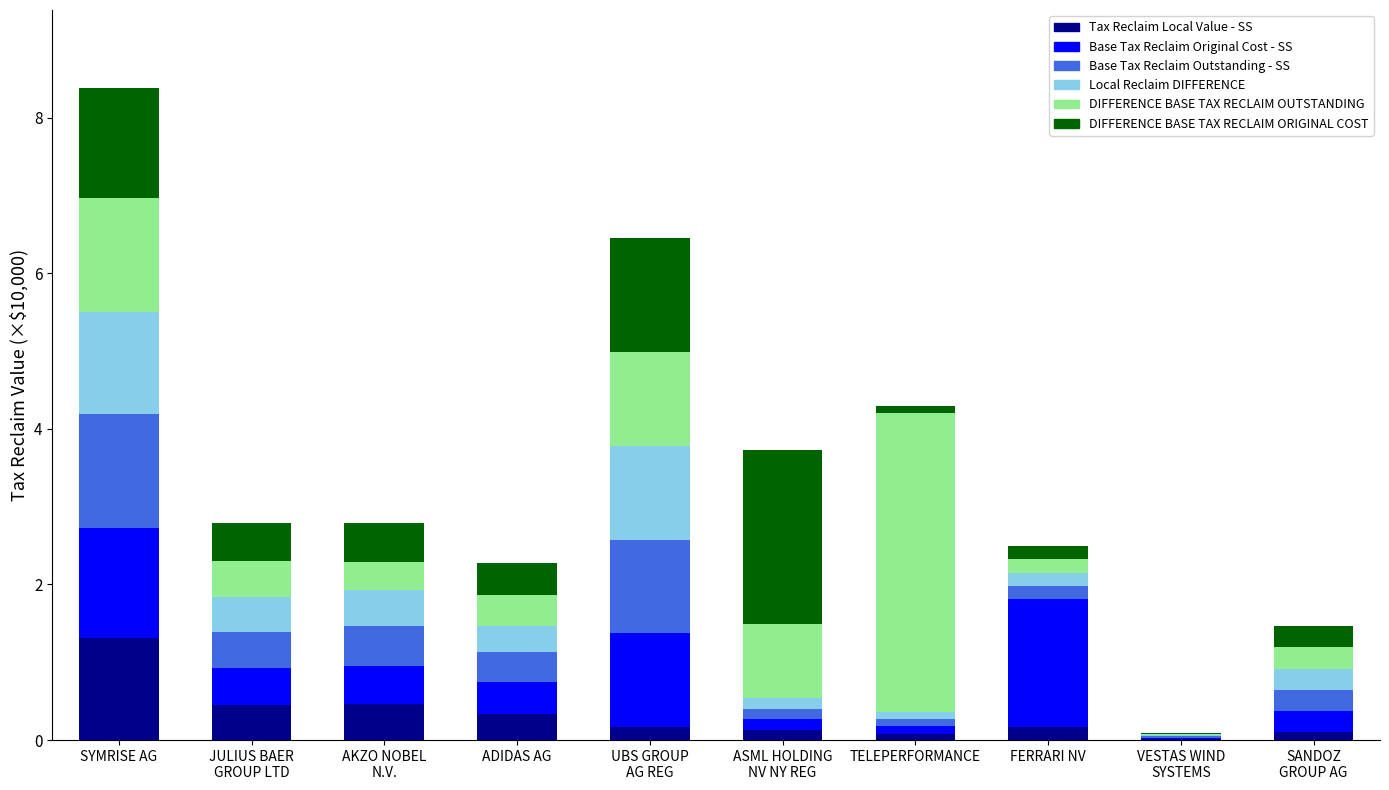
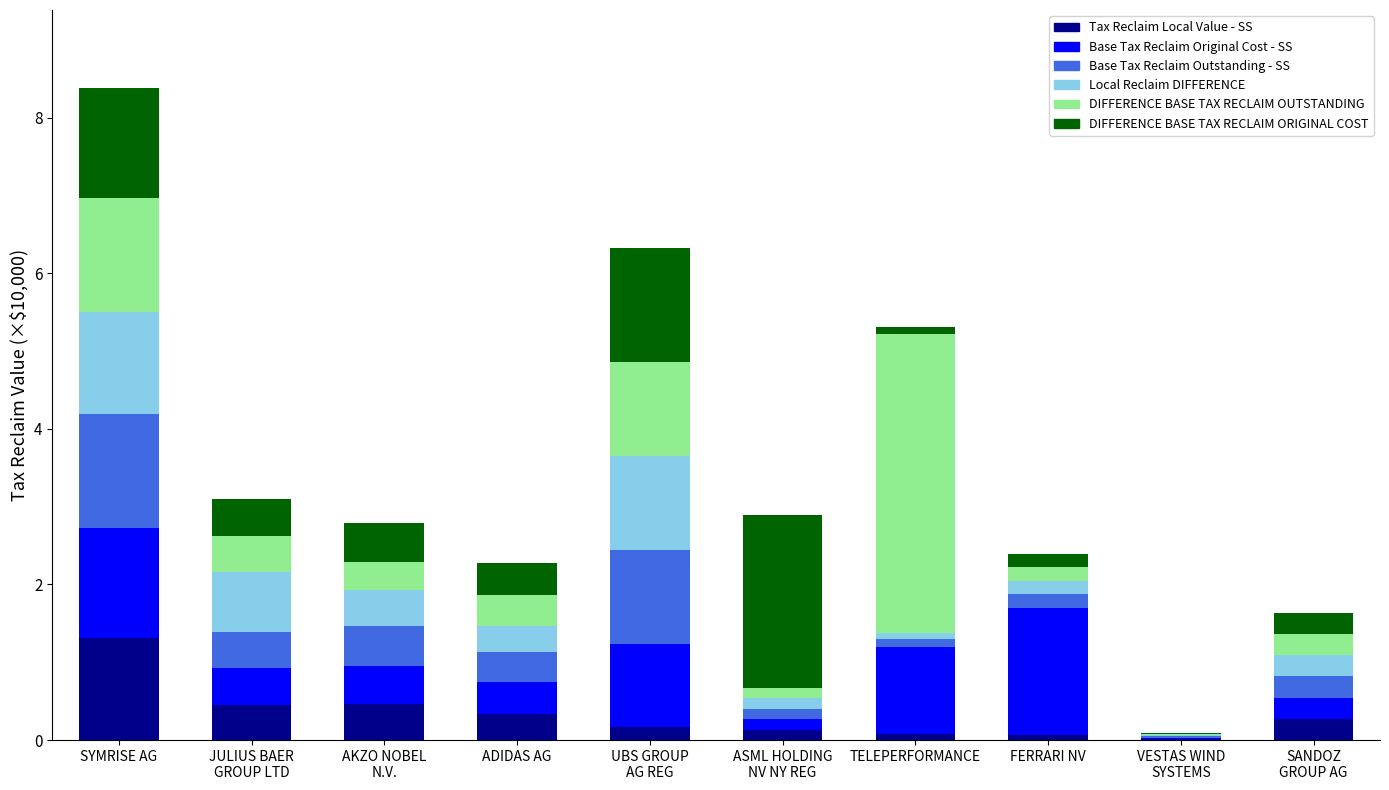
Local Reclaim DIFFERENCE, JULIUS BAER GROUP LTD: 0.4 -> 0.8
Base Tax Reclaim Original Cost - SS, UBS GROUP AG REG: 1.2 -> 1.1
DIFFERENCE BASE TAX RECLAIM OUTSTANDING, ASML HOLDING NV NY REG: 1.0 -> 0.1
Base Tax Reclaim Original Cost - SS, TELEPERFORMANCE: 0.1 -> 1.1
Tax Reclaim Local Value - SS, FERRARI NV: 0.2 -> 0.1
Tax Reclaim Local Value - SS, SANDOZ GROUP AG: 0.1 -> 0.3
